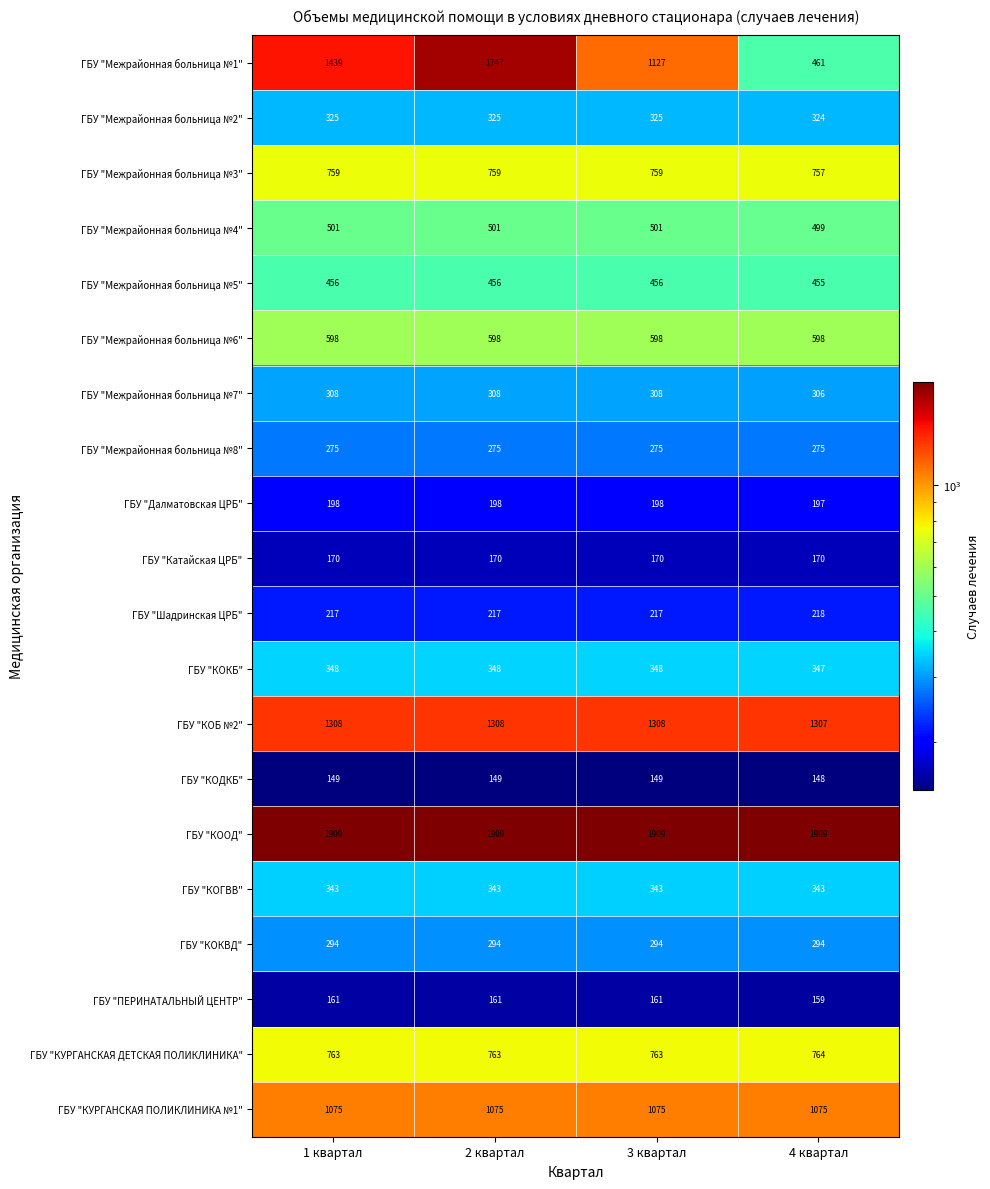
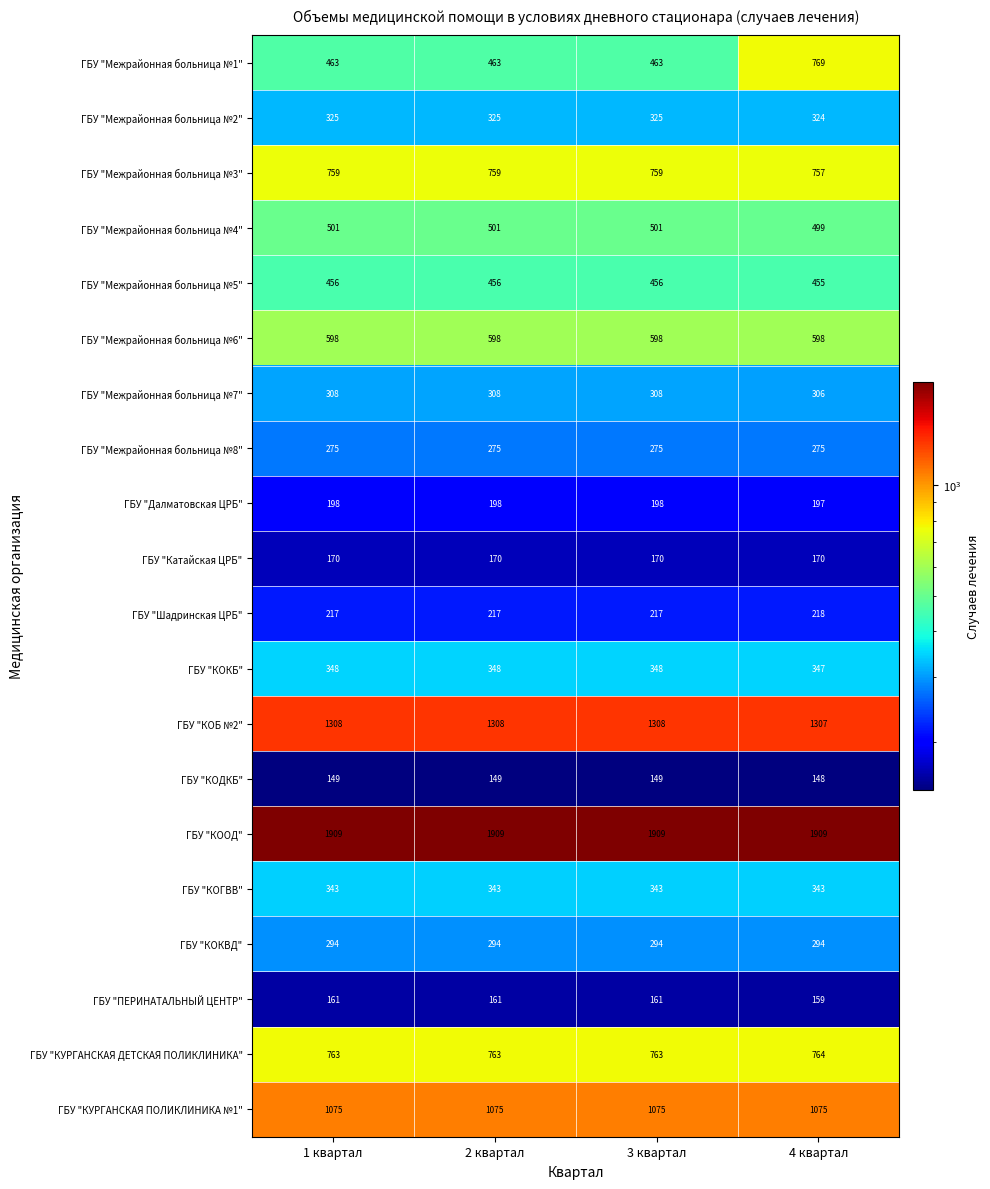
ГБУ "Межрайонная больница №1", 1 квартал: 1439 -> 463
ГБУ "Межрайонная больница №1", 2 квартал: 1747 -> 463
ГБУ "Межрайонная больница №1", 3 квартал: 1127 -> 463
ГБУ "Межрайонная больница №1", 4 квартал: 461 -> 769
